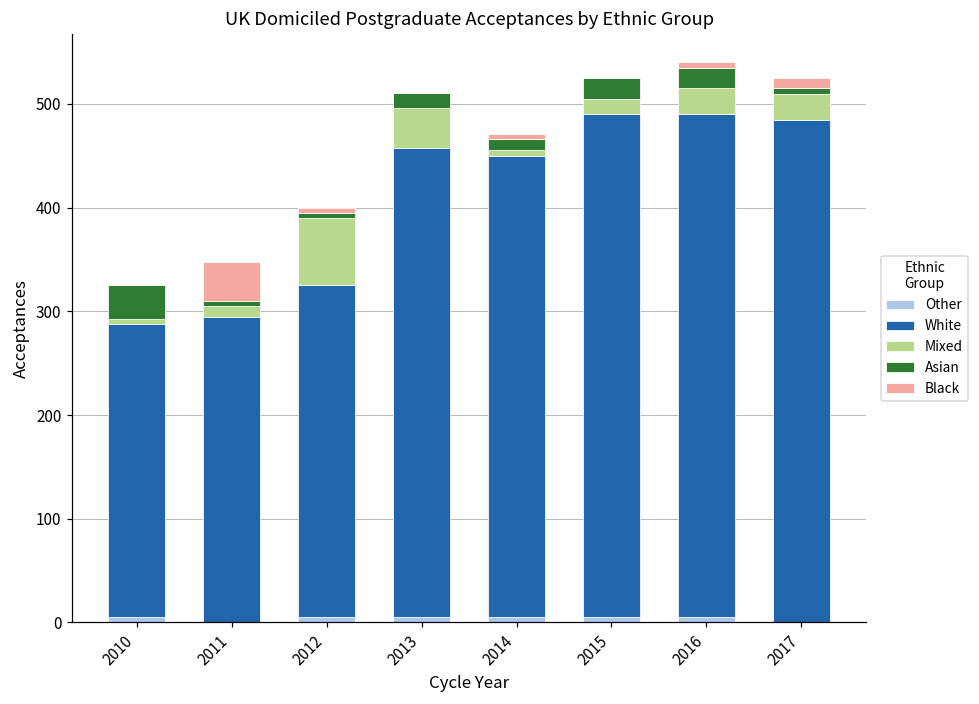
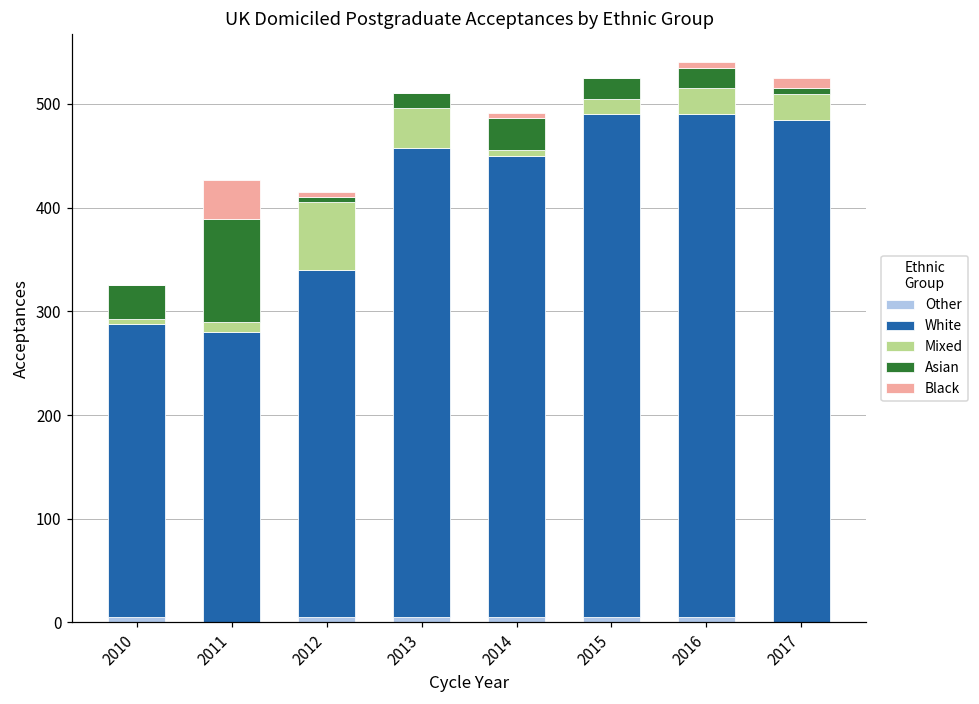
White, 2011: 300 -> 280
Asian, 2011: 10 -> 100
White, 2012: 320 -> 340
Asian, 2014: 10 -> 30
